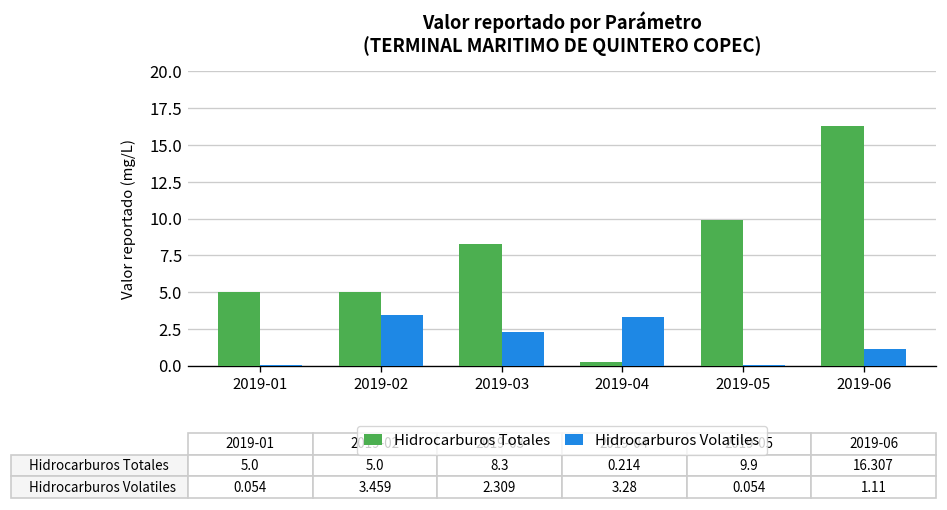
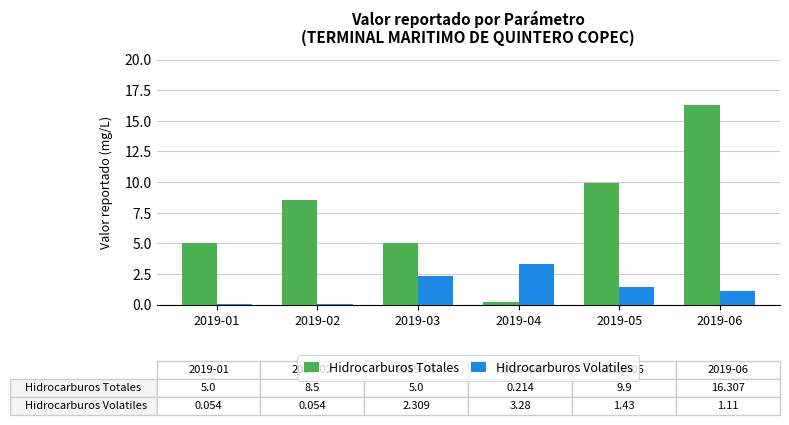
Hidrocarburos Totales, 2019-02: 5.0 -> 8.5
Hidrocarburos Volatiles, 2019-02: 3.459 -> 0.054
Hidrocarburos Totales, 2019-03: 8.3 -> 5.0
Hidrocarburos Volatiles, 2019-05: 0.054 -> 1.43
